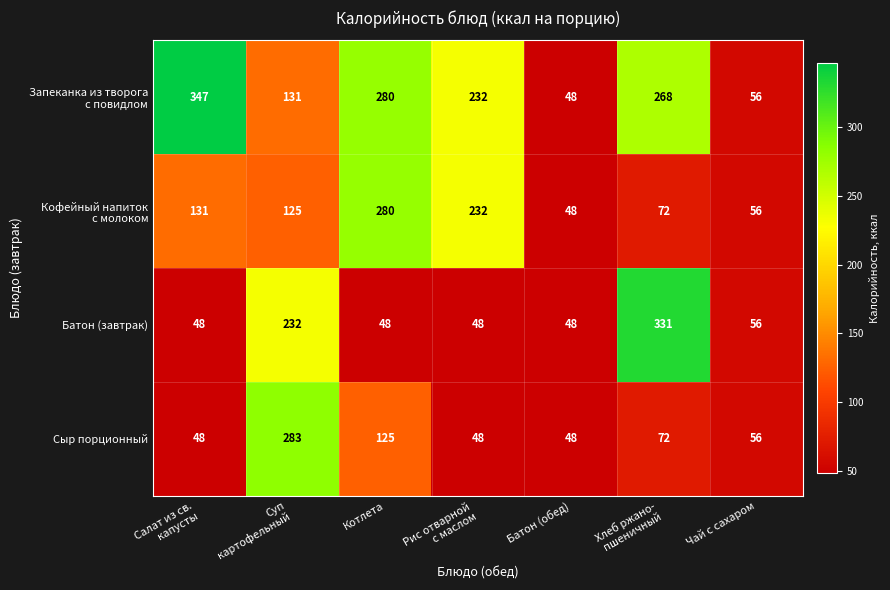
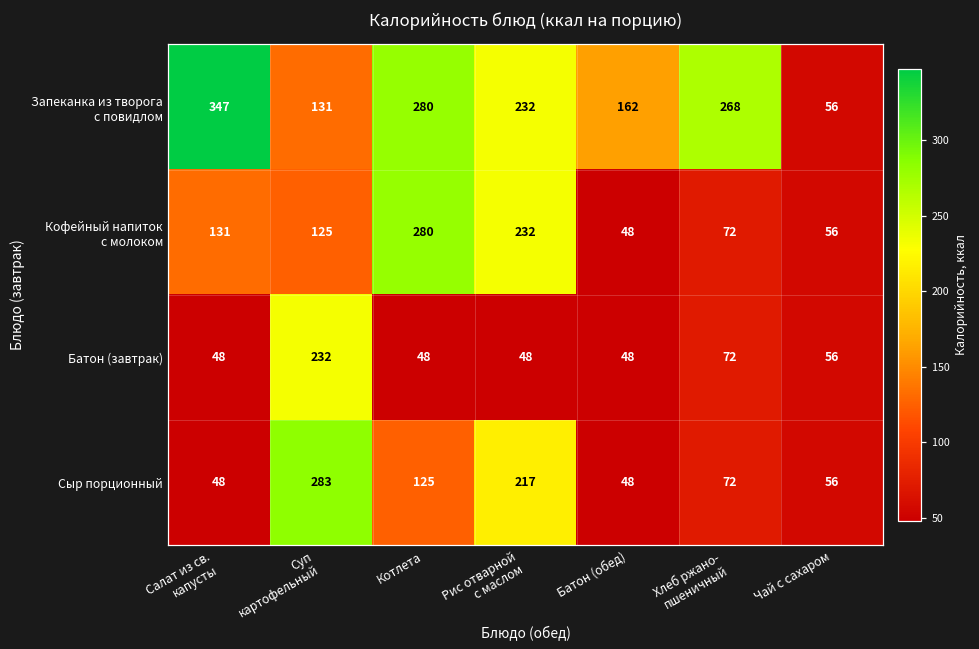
Запеканка из творога с повидлом, Батон (обед): 48 -> 162
Батон (завтрак), Хлеб ржано- пшеничный: 331 -> 72
Сыр порционный, Рис отварной с маслом: 48 -> 217
